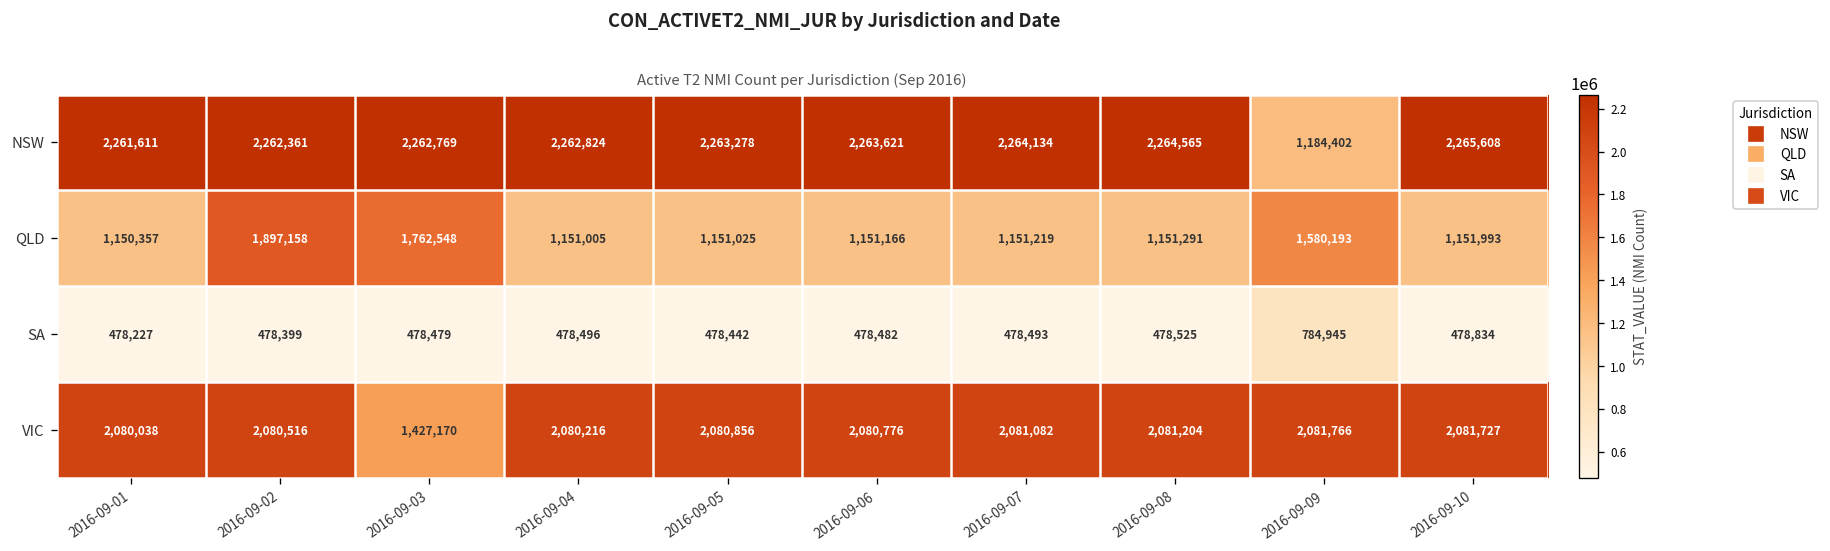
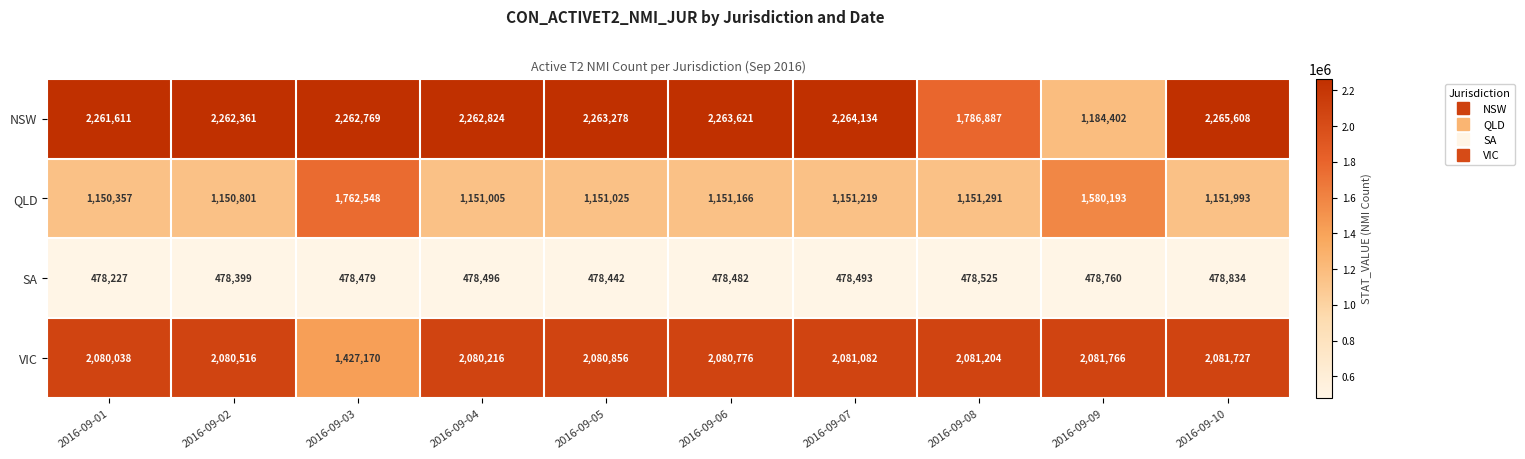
NSW, 2016-09-08: 2,264,565 -> 1,786,887
QLD, 2016-09-02: 1,897,158 -> 1,150,801
SA, 2016-09-09: 784,945 -> 478,760
